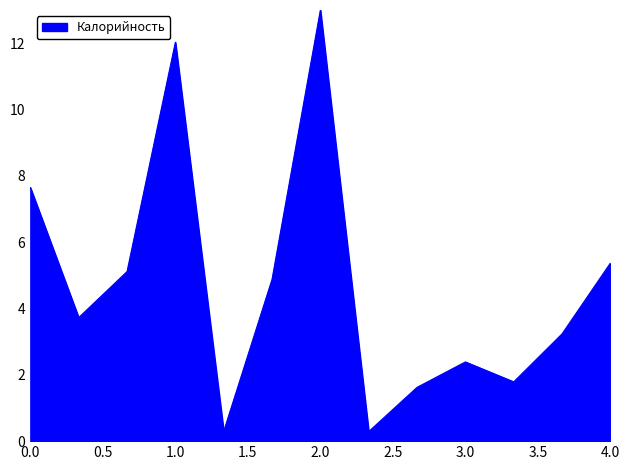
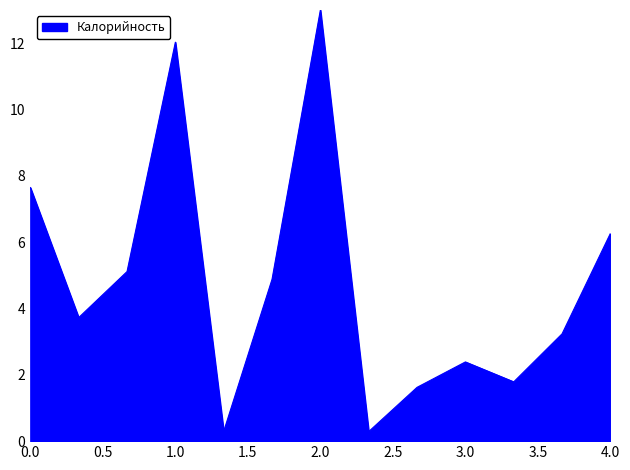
4.0: 5.4 -> 6.3
